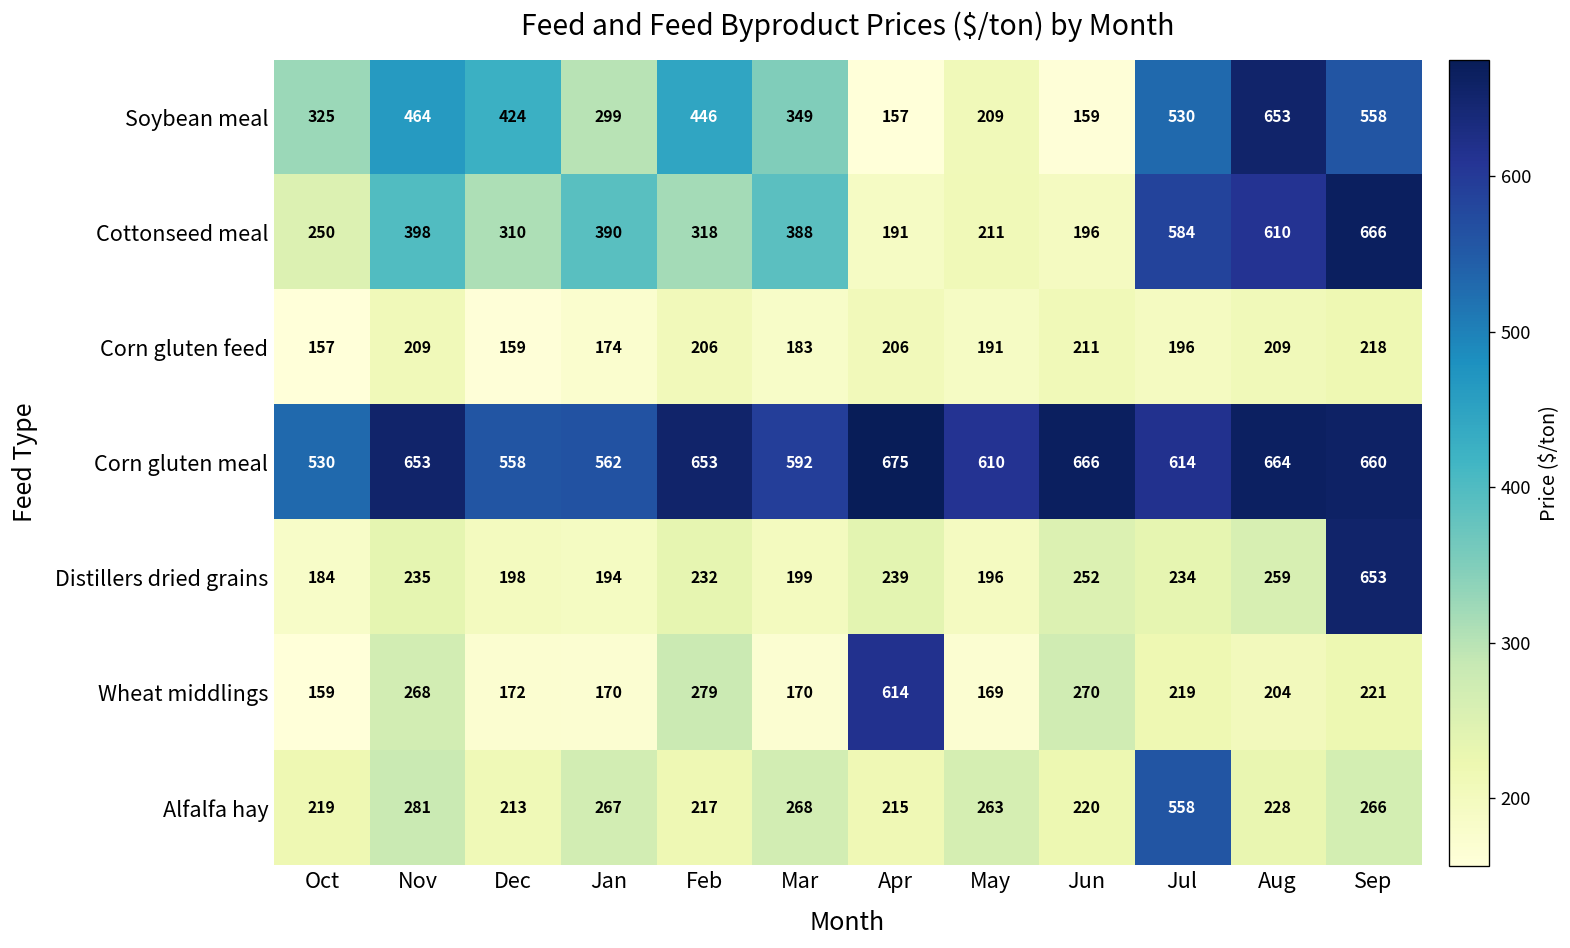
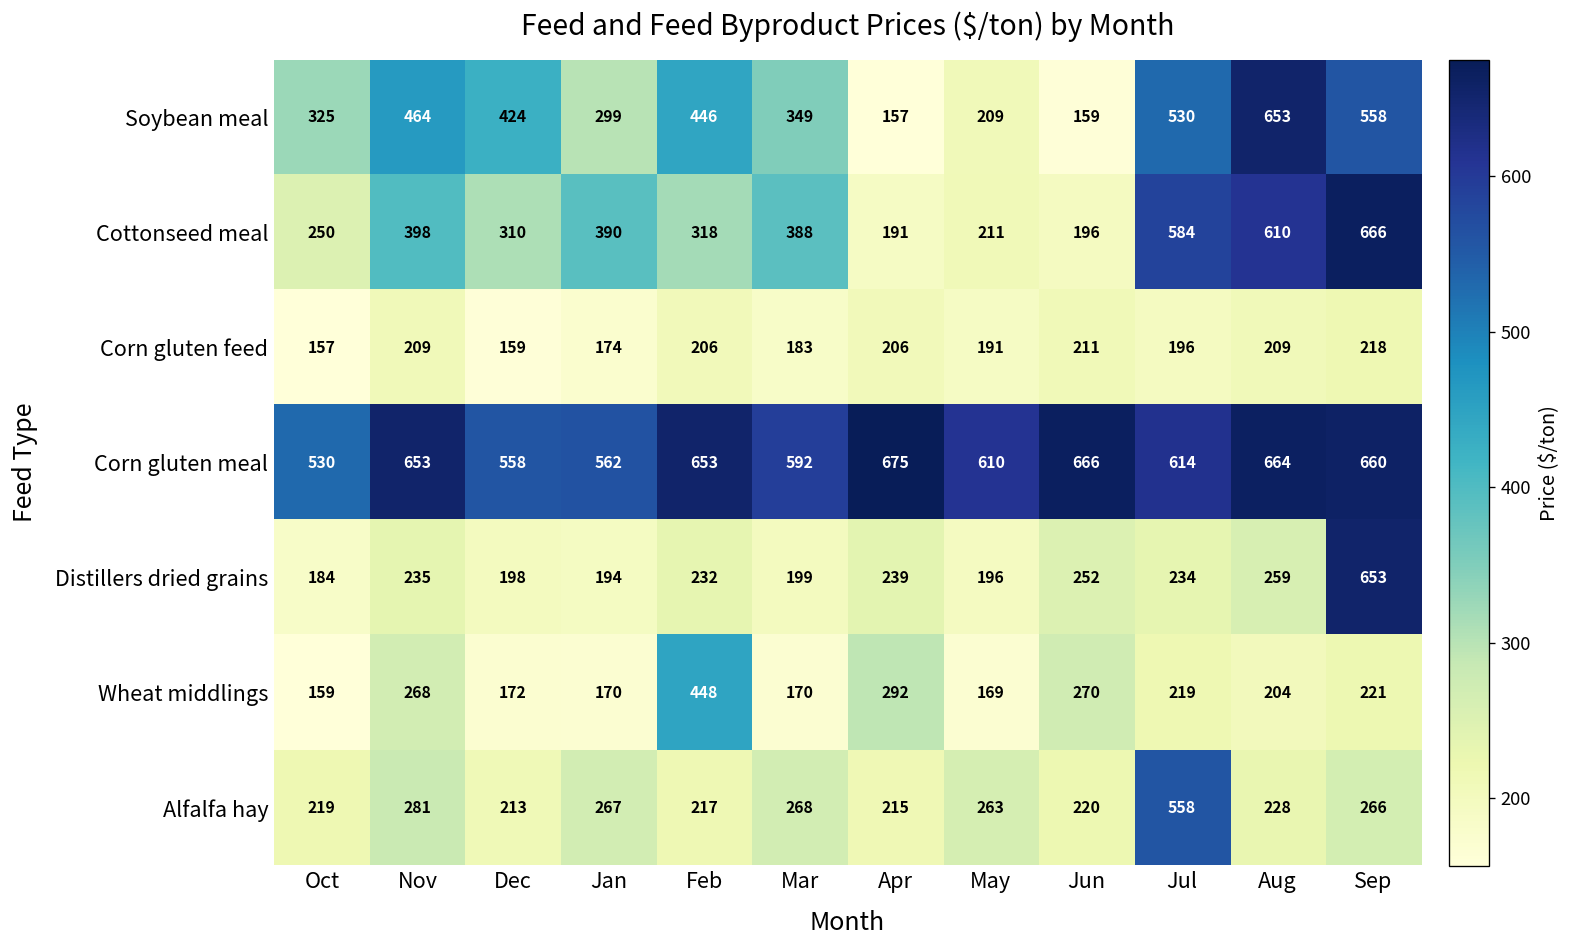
Wheat middlings, Feb: 279 -> 448
Wheat middlings, Apr: 614 -> 292
